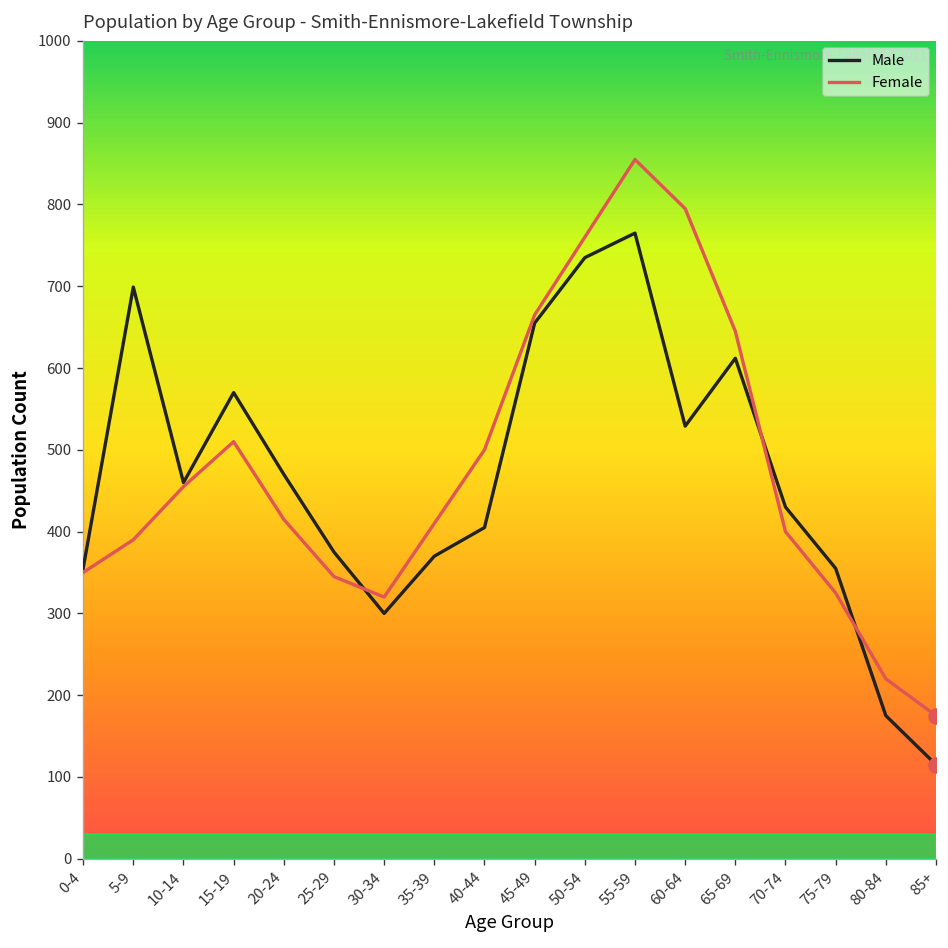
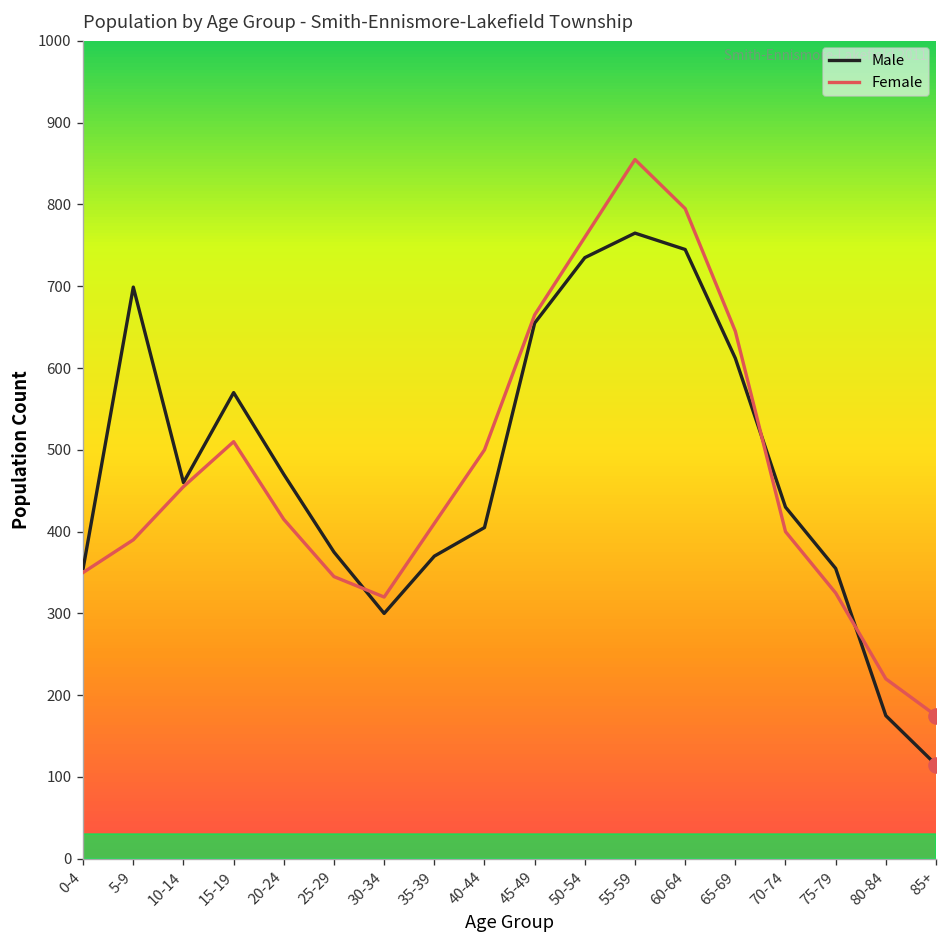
Male, 60-64: 530 -> 750
